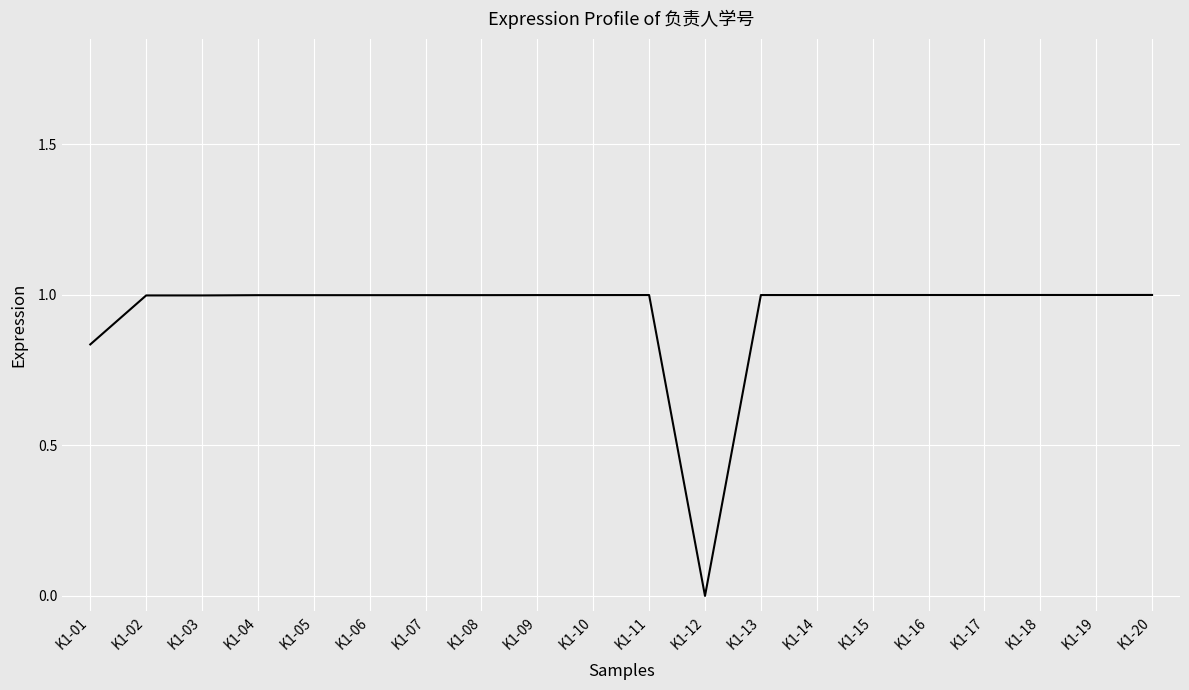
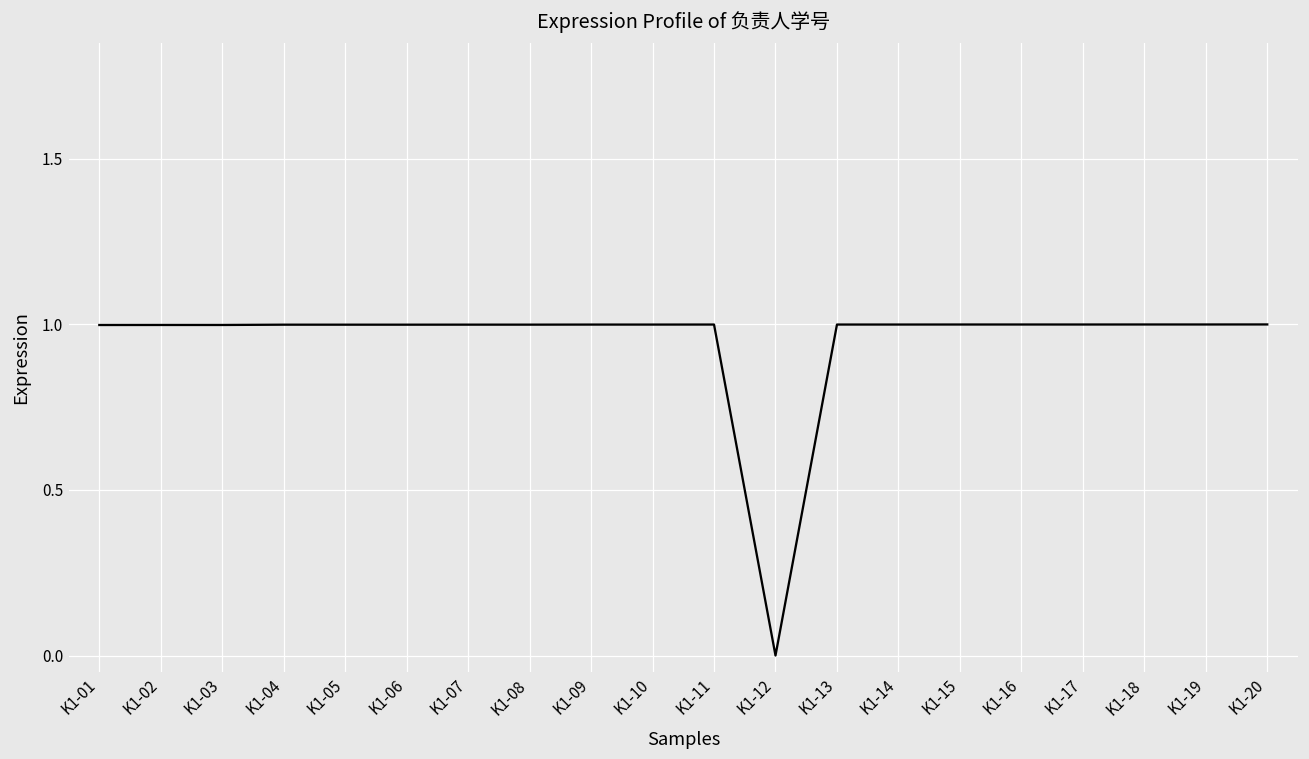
K1-01: 0.84 -> 1.00
